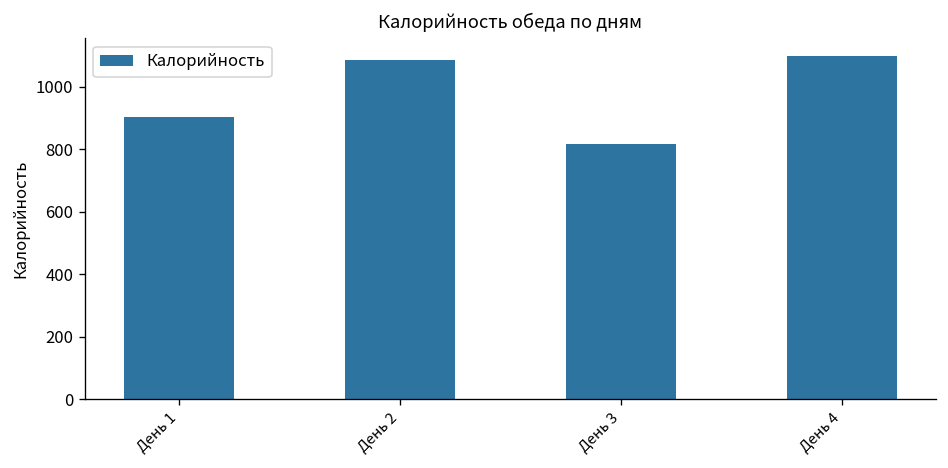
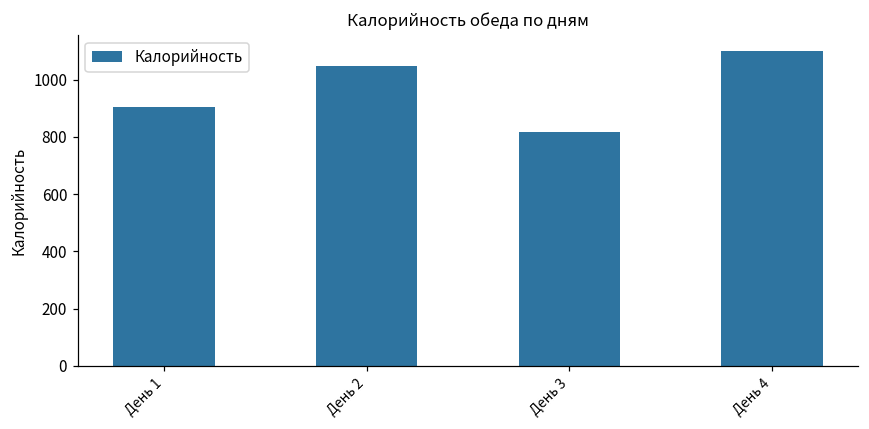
День 2: 1090 -> 1050
